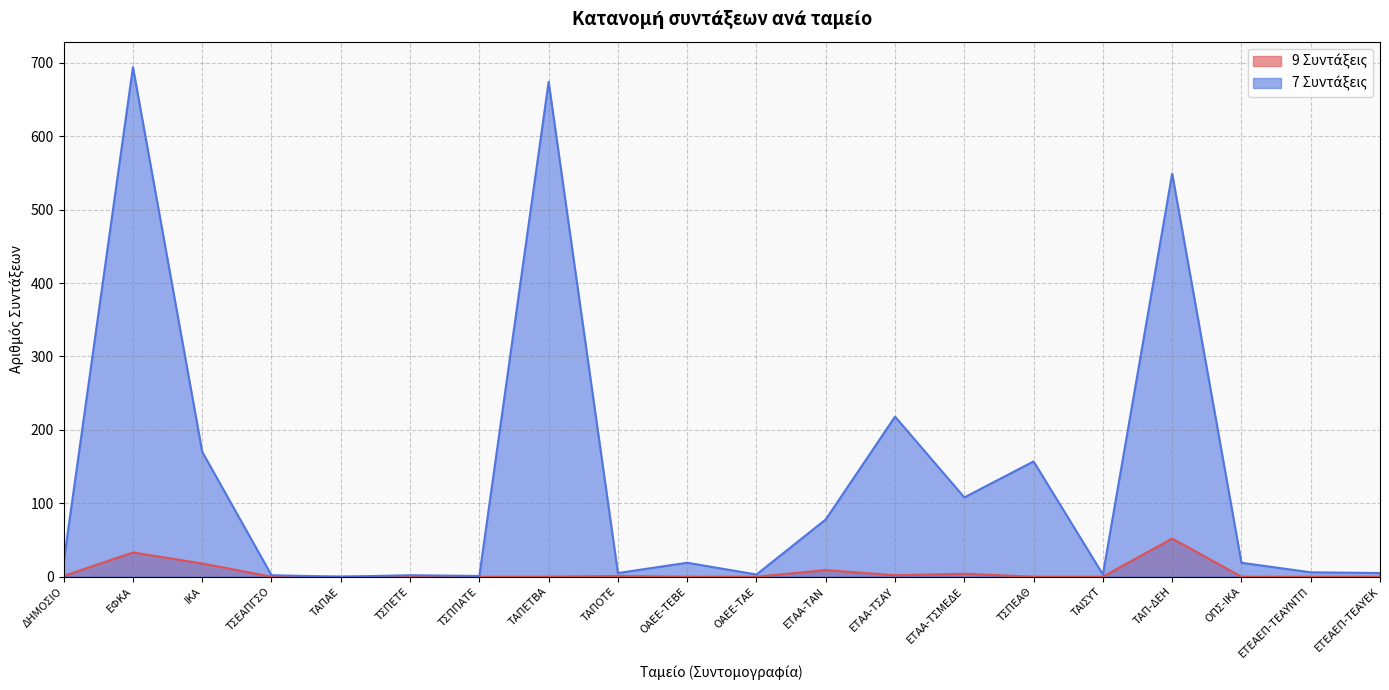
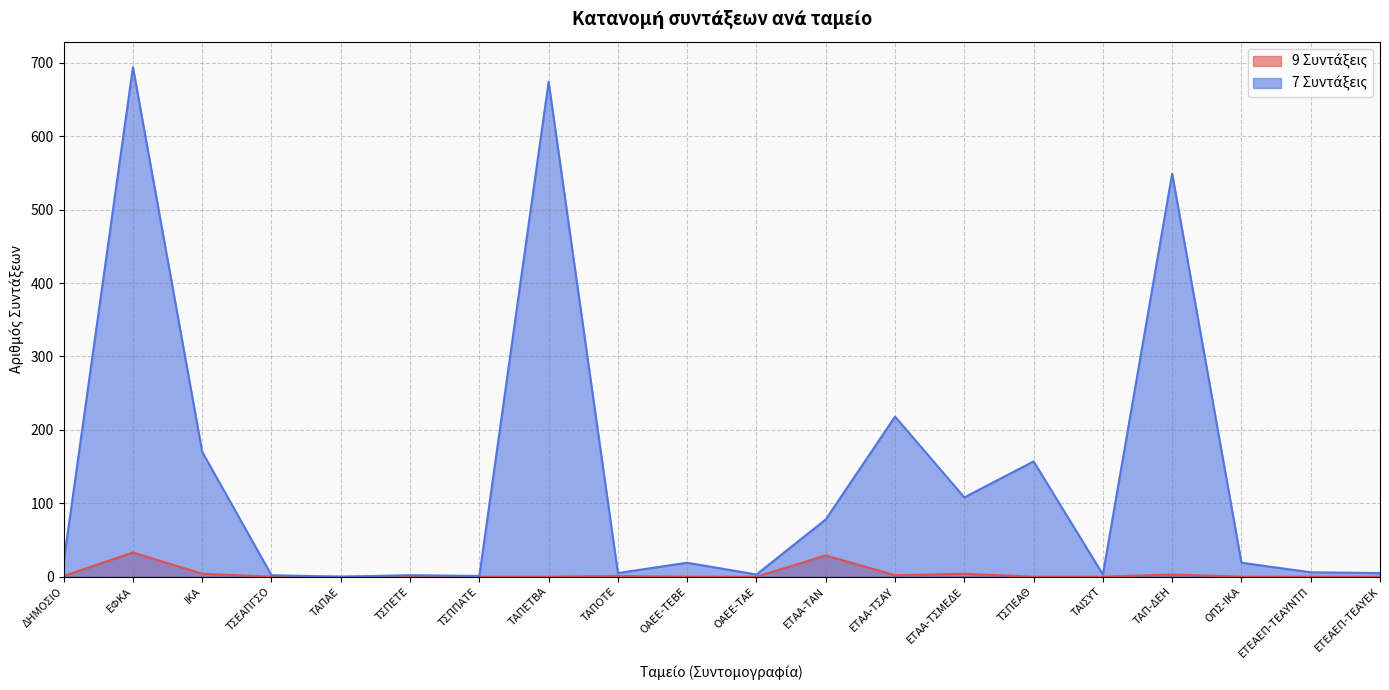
9 Συντάξεις, ΙΚΑ: 20 -> 0
9 Συντάξεις, ΕΤΑΑ-ΤΑΝ: 10 -> 30
9 Συντάξεις, ΤΑΠ-ΔΕΗ: 50 -> 0
